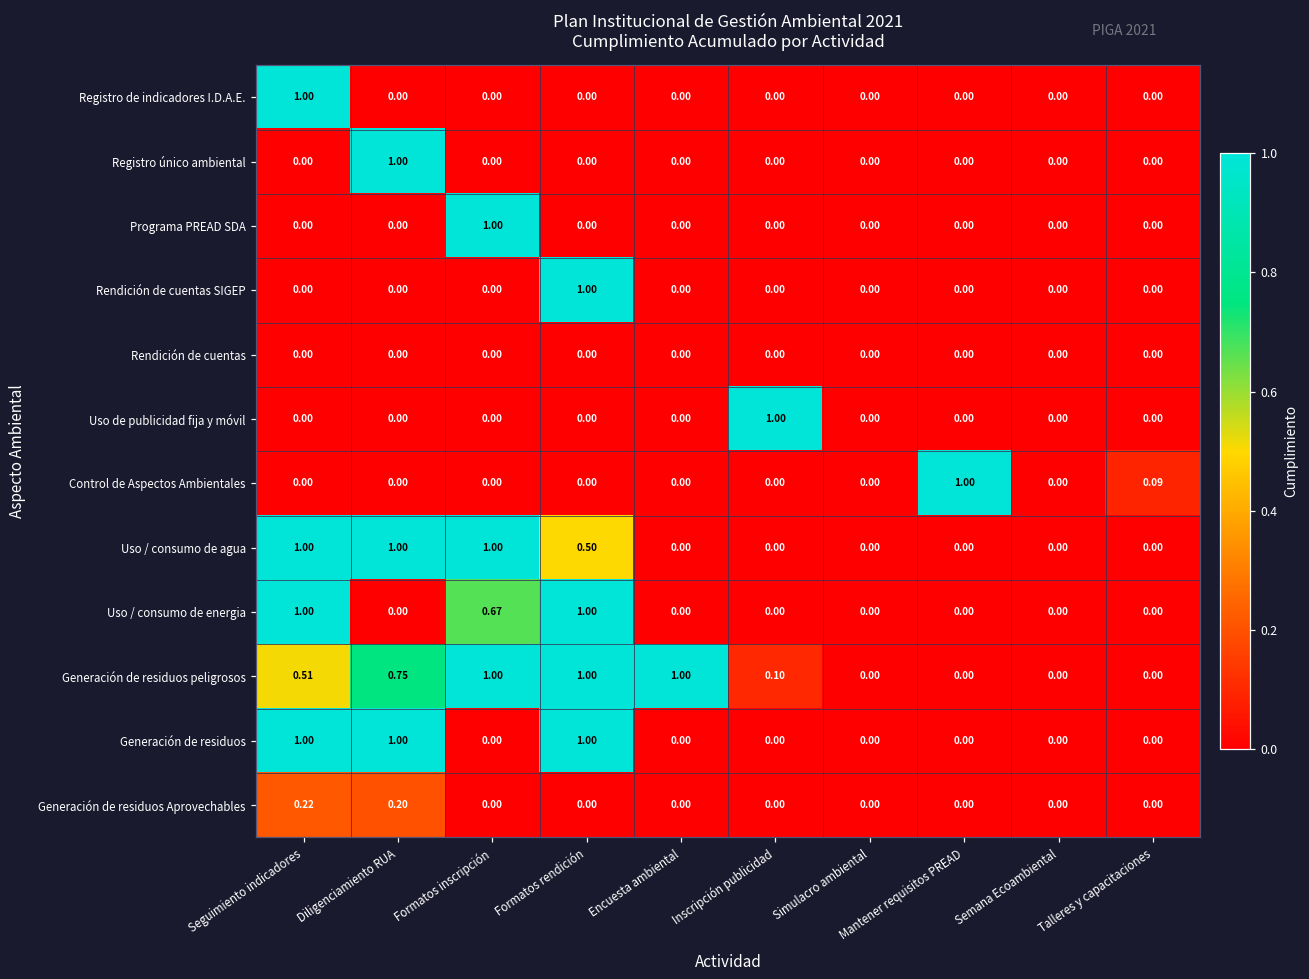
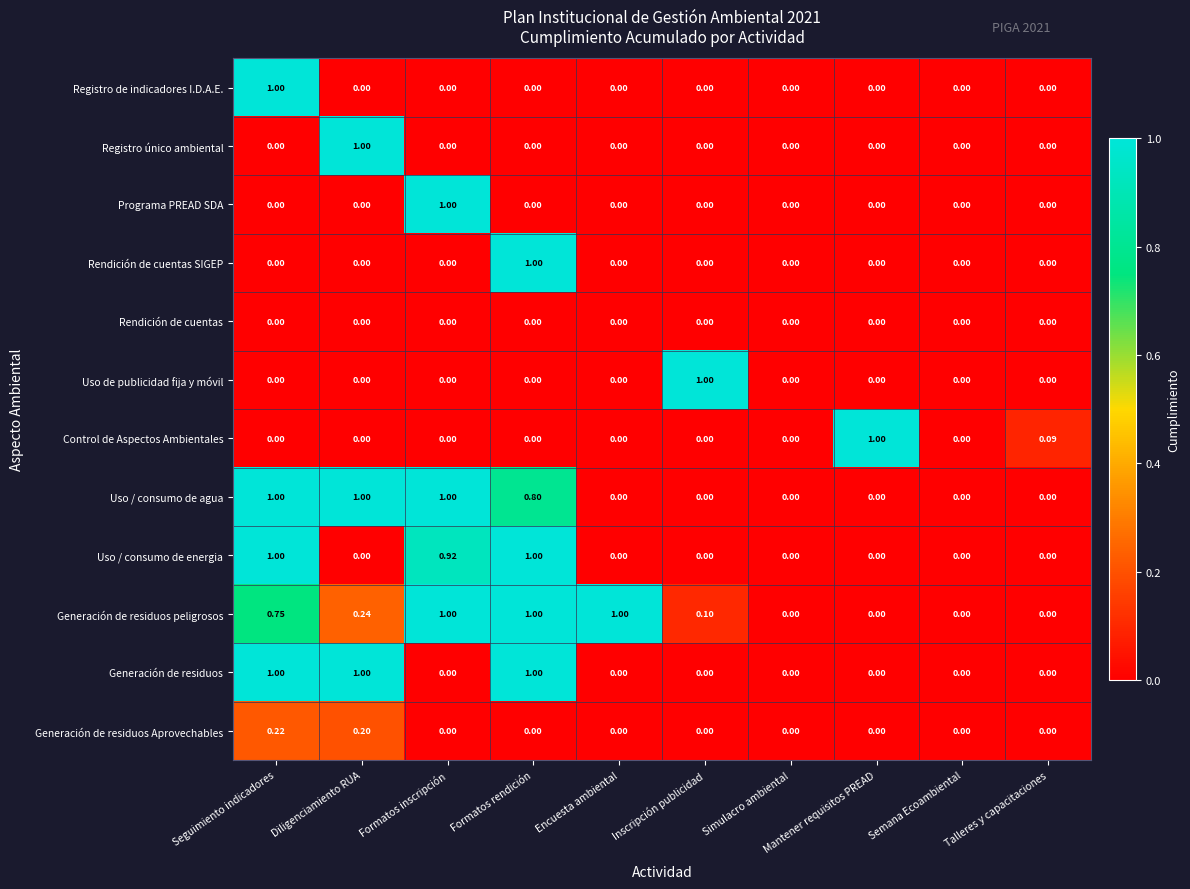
Uso / consumo de agua, Formatos rendición: 0.50 -> 0.80
Uso / consumo de energia, Formatos inscripción: 0.67 -> 0.92
Generación de residuos peligrosos, Seguimiento indicadores: 0.51 -> 0.75
Generación de residuos peligrosos, Diligenciamiento RUA: 0.75 -> 0.24
